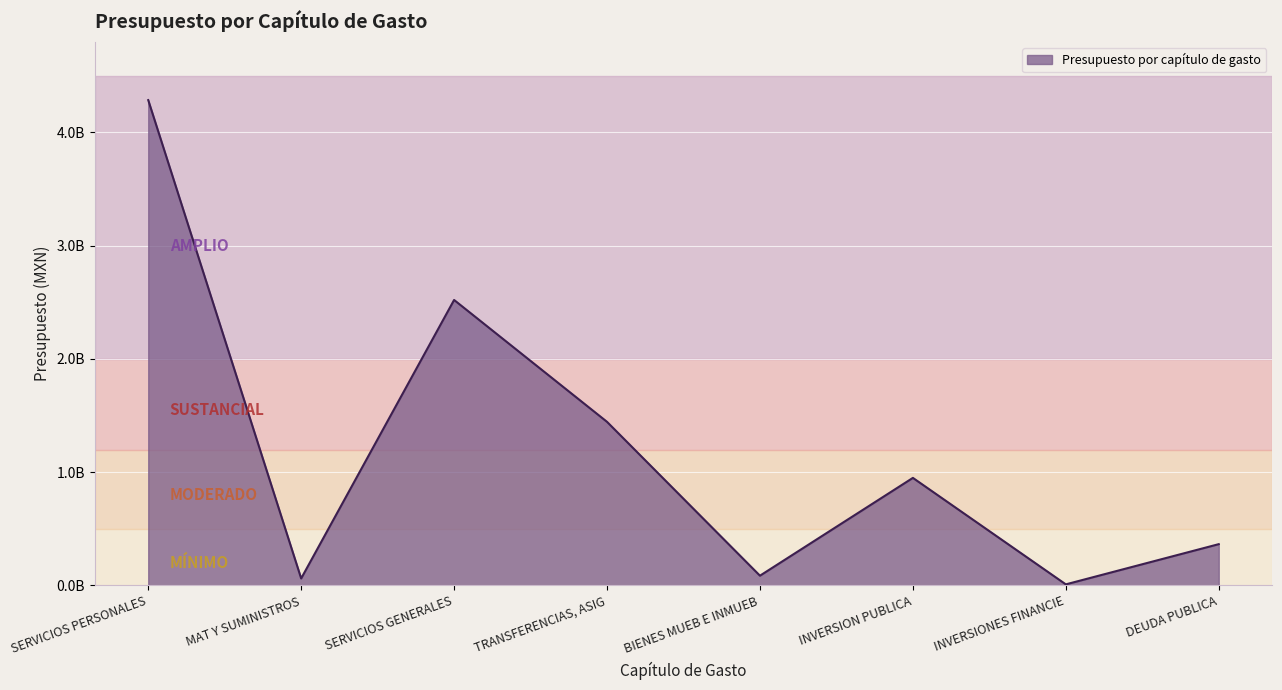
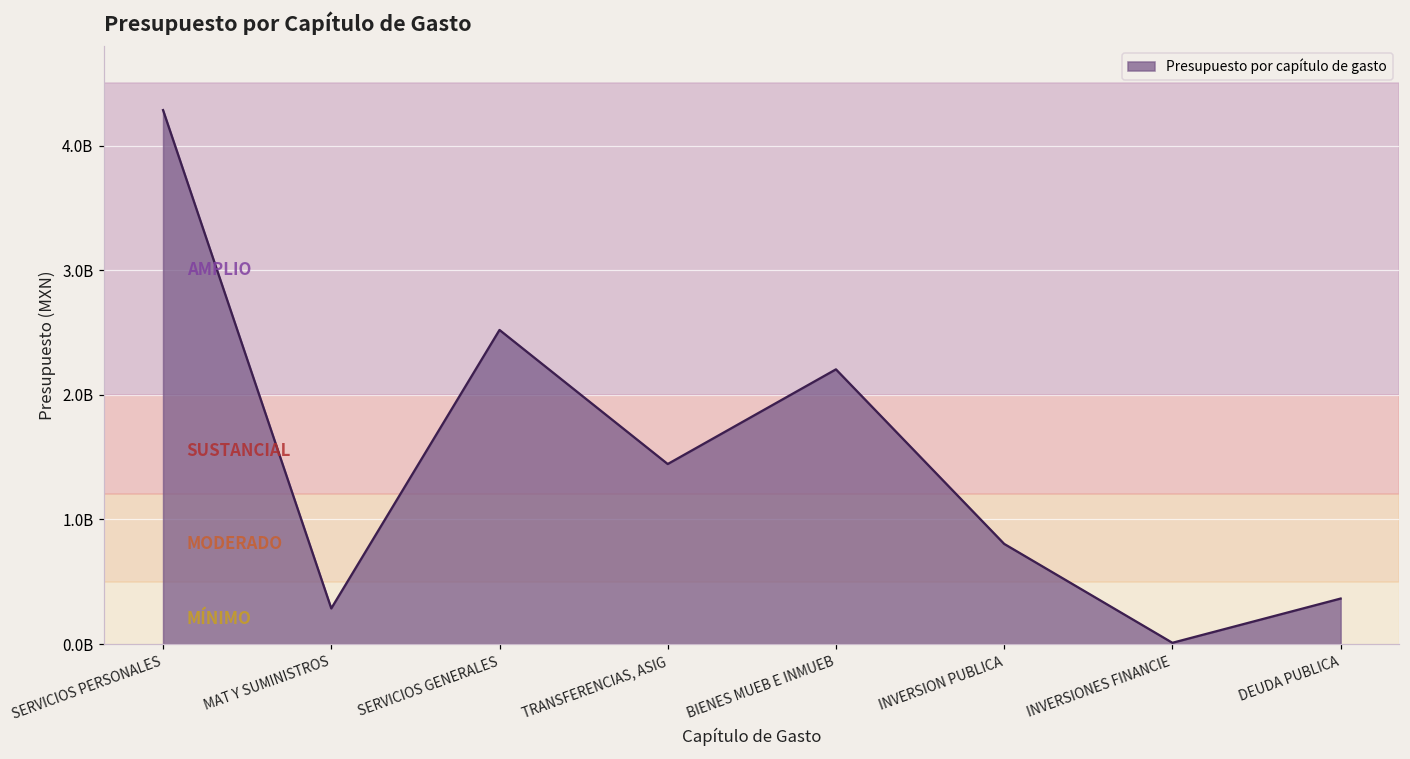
MAT Y SUMINISTROS: 60000000 -> 290000000
BIENES MUEB E INMUEB: 90000000 -> 2200000000
INVERSION PUBLICA: 950000000 -> 800000000
